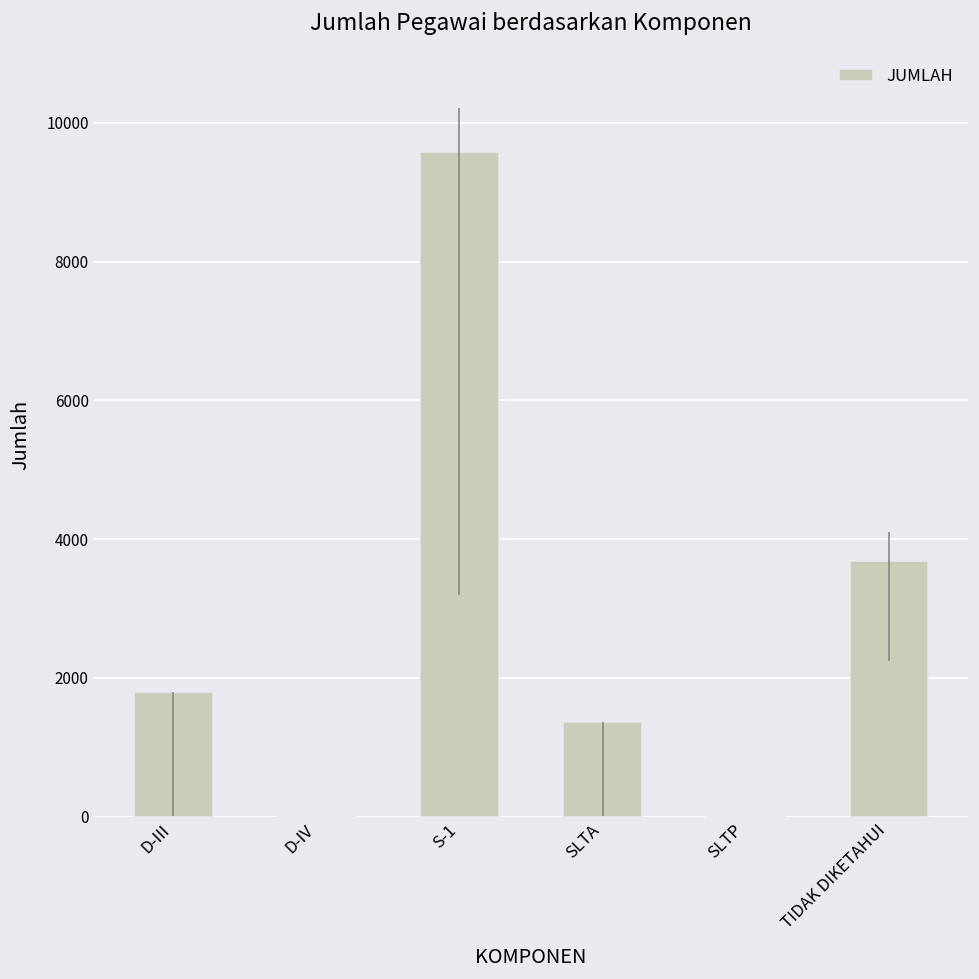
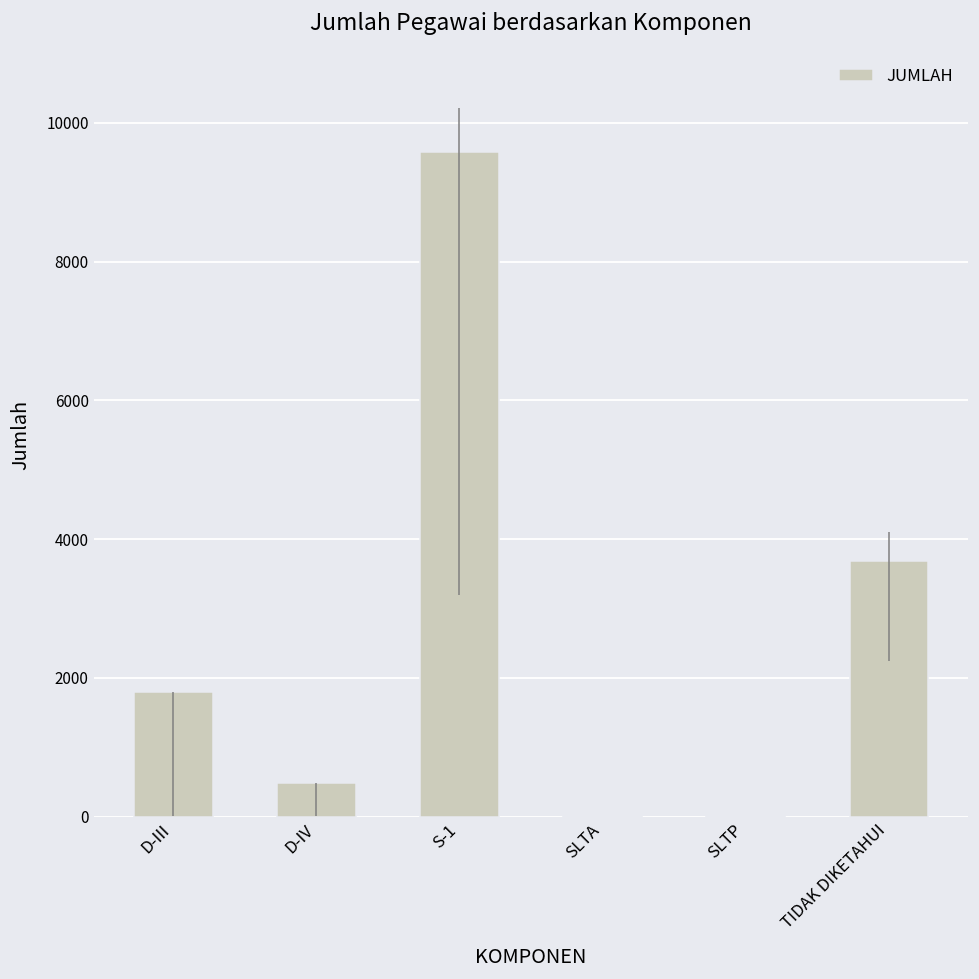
D-IV: 0 -> 500
SLTA: 1400 -> 0
